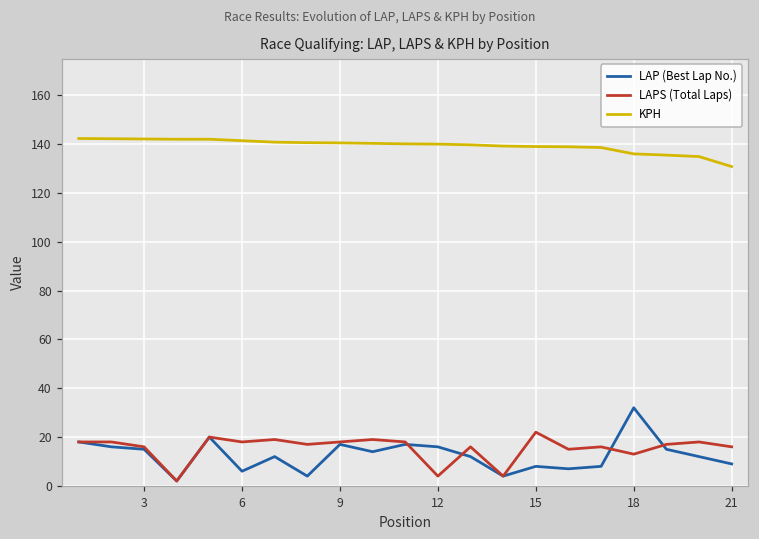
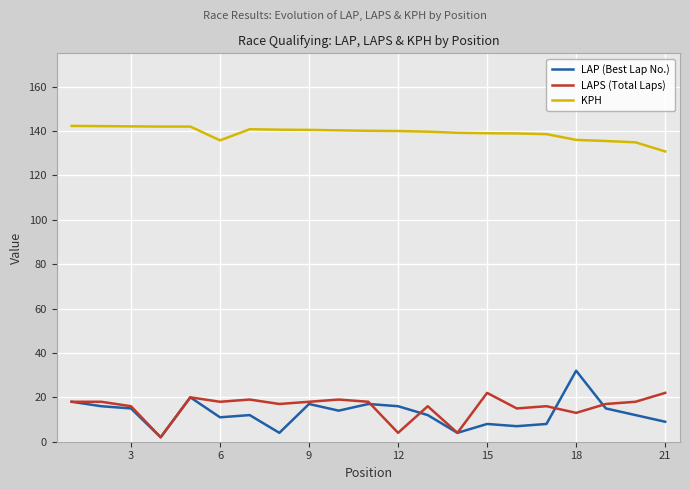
LAP (Best Lap No.), 6: 6 -> 11
KPH, 6: 141 -> 136
LAPS (Total Laps), 21: 16 -> 22
